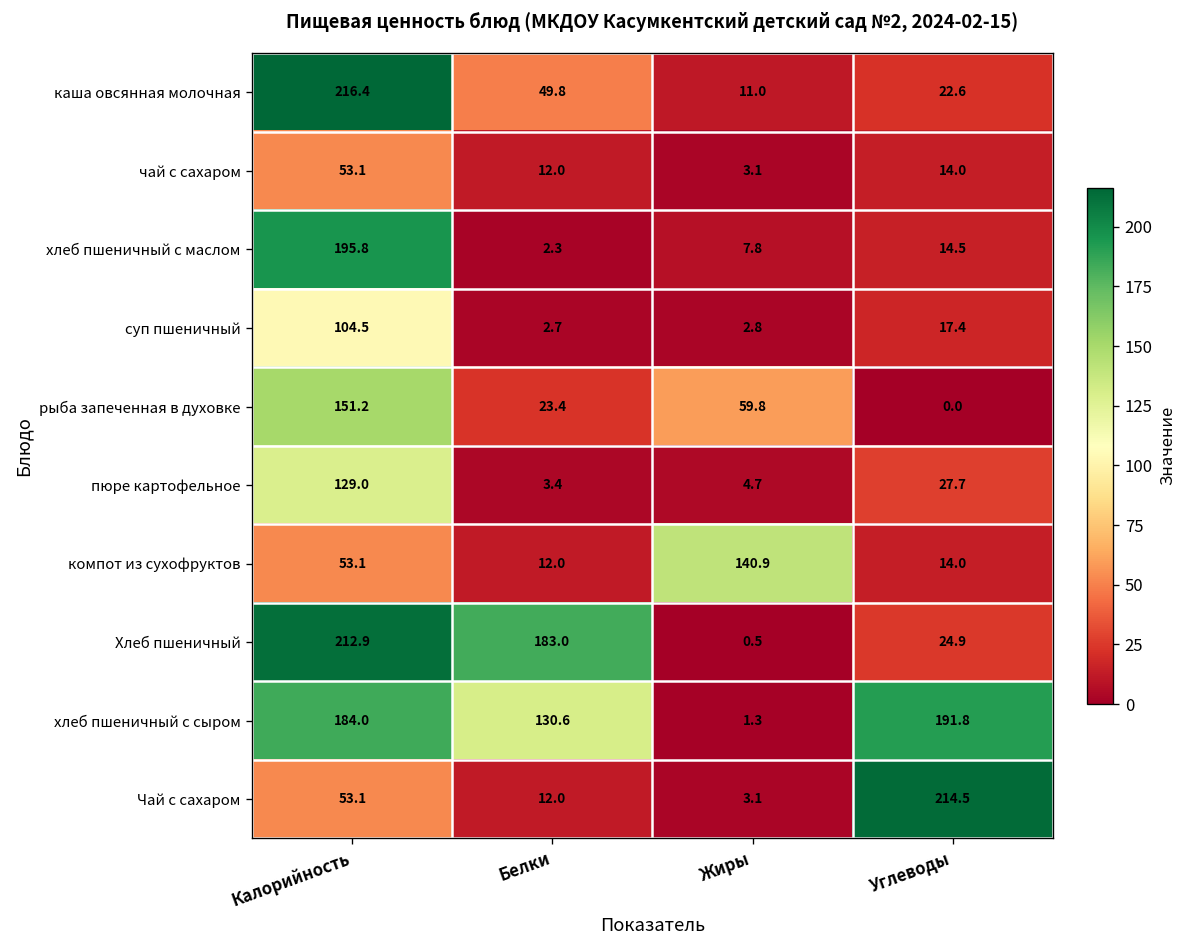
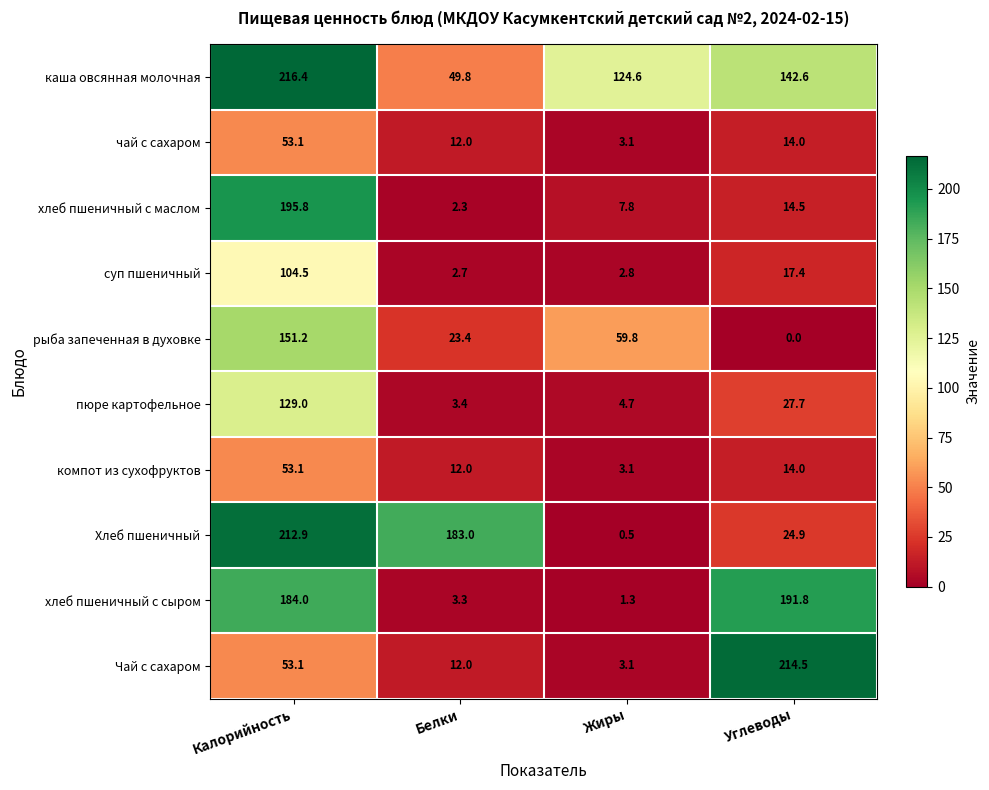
каша овсянная молочная, Жиры: 11.0 -> 124.6
каша овсянная молочная, Углеводы: 22.6 -> 142.6
компот из сухофруктов, Жиры: 140.9 -> 3.1
хлеб пшеничный с сыром, Белки: 130.6 -> 3.3
